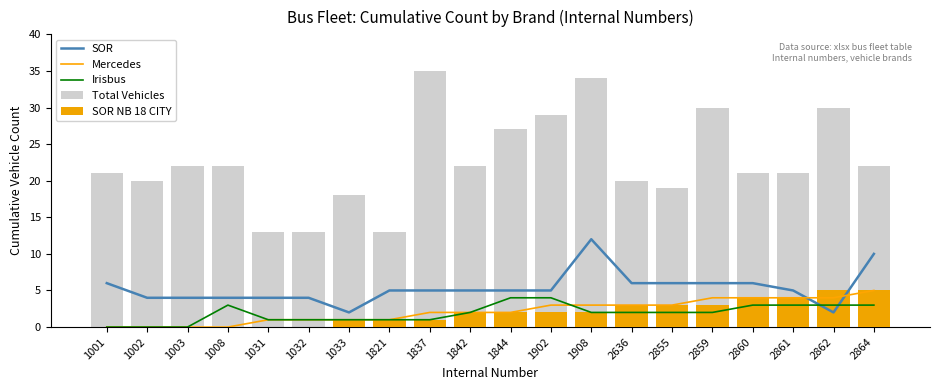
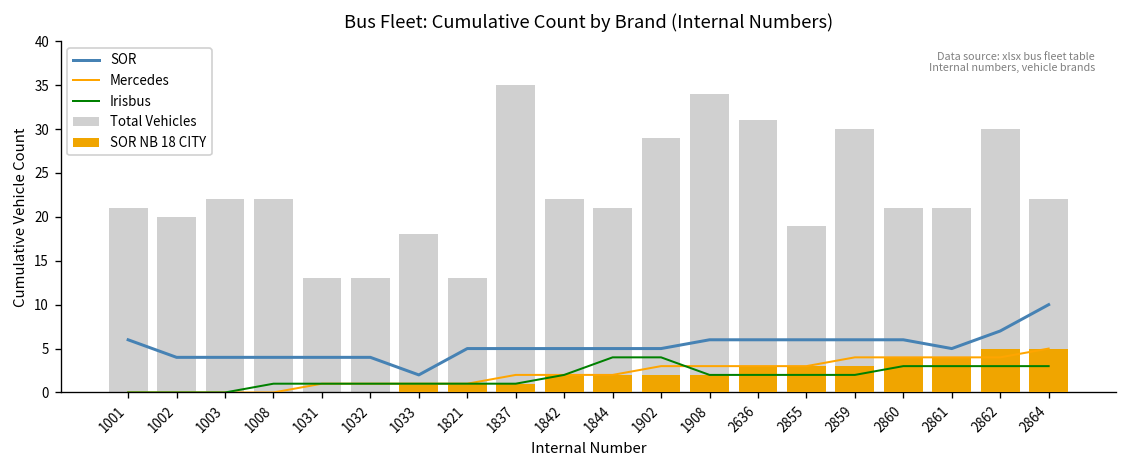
Irisbus, 1008: 3 -> 1
Total Vehicles, 1844: 27 -> 21
SOR, 1908: 12 -> 6
Total Vehicles, 2636: 20 -> 31
SOR, 2862: 2 -> 7
